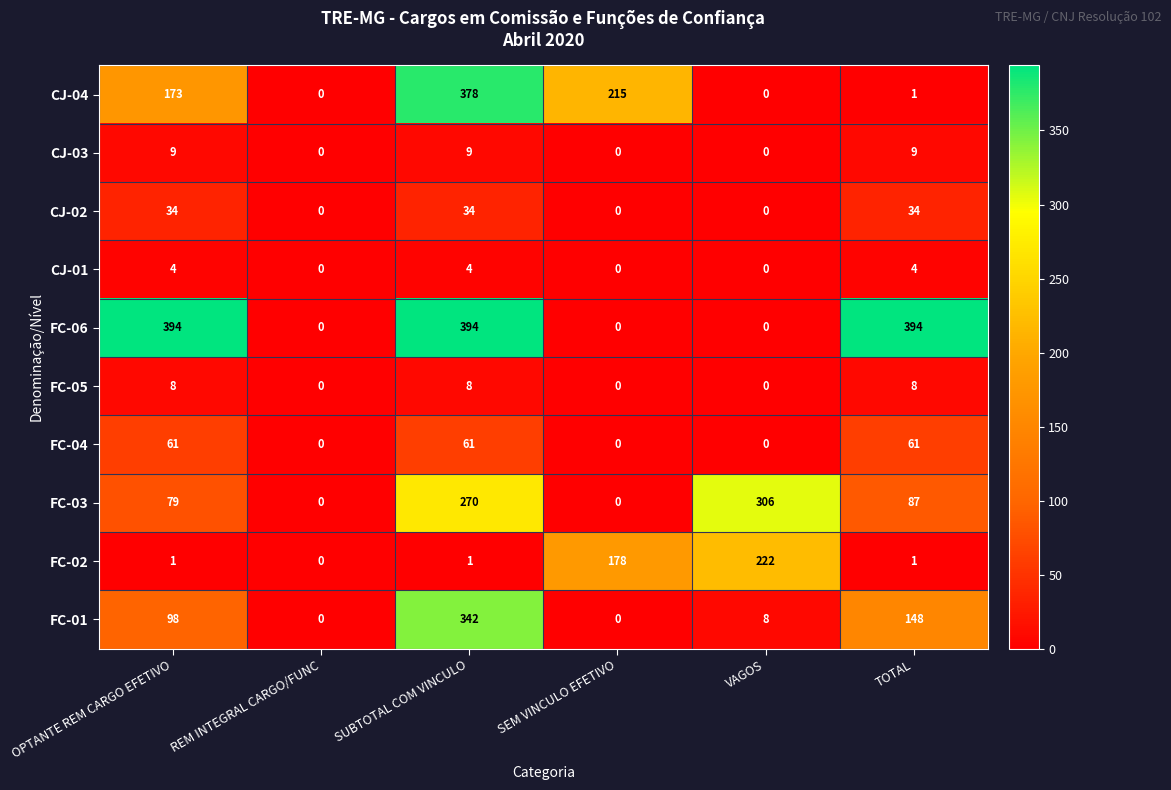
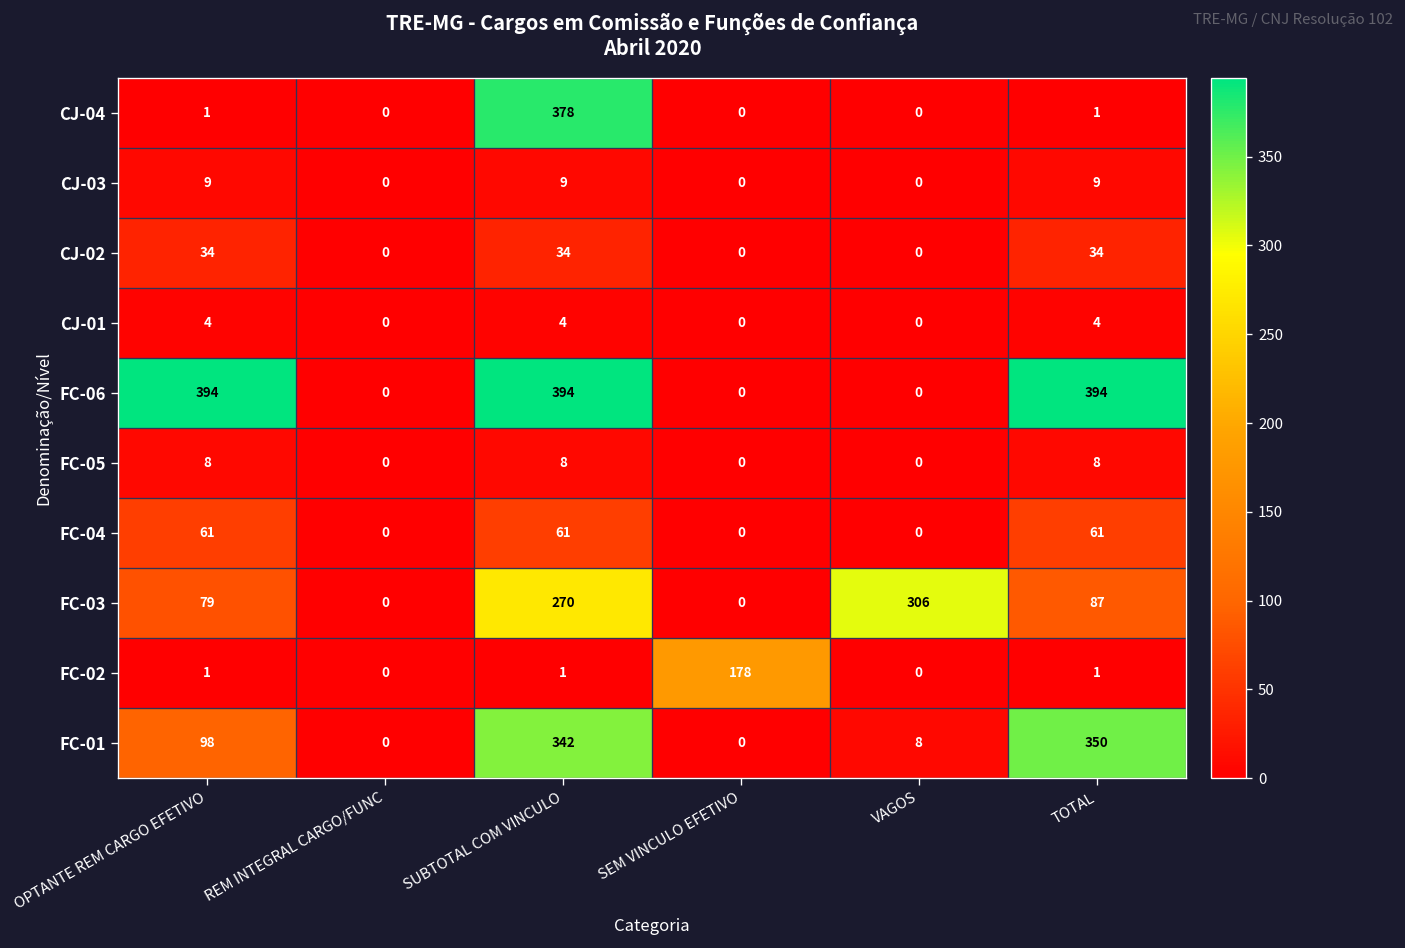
CJ-04, OPTANTE REM CARGO EFETIVO: 173 -> 1
CJ-04, SEM VINCULO EFETIVO: 215 -> 0
FC-02, VAGOS: 222 -> 0
FC-01, TOTAL: 148 -> 350
